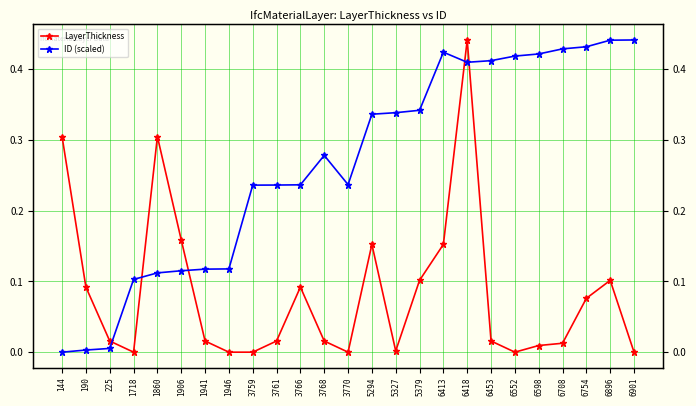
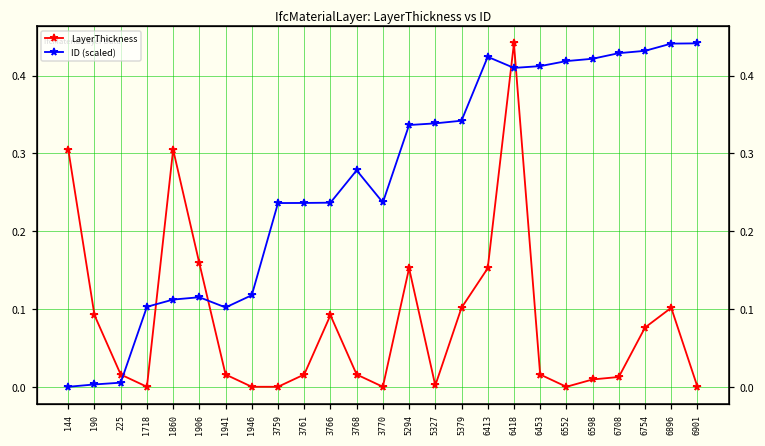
ID (scaled), 1941: 0.12 -> 0.10
